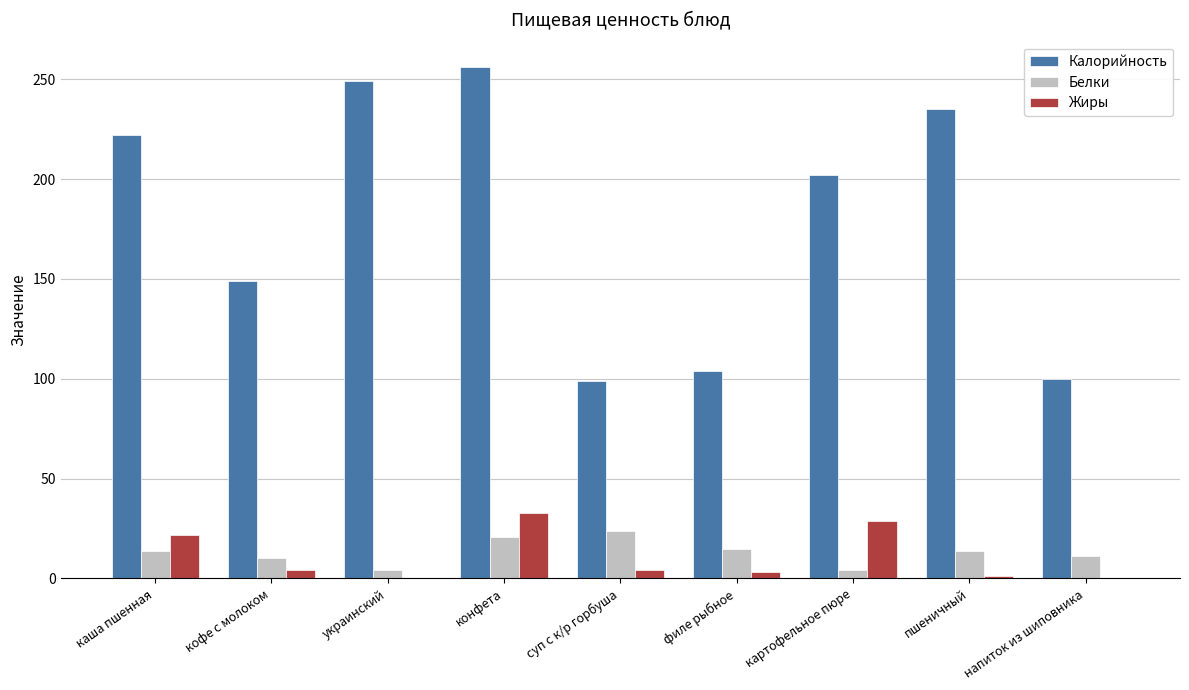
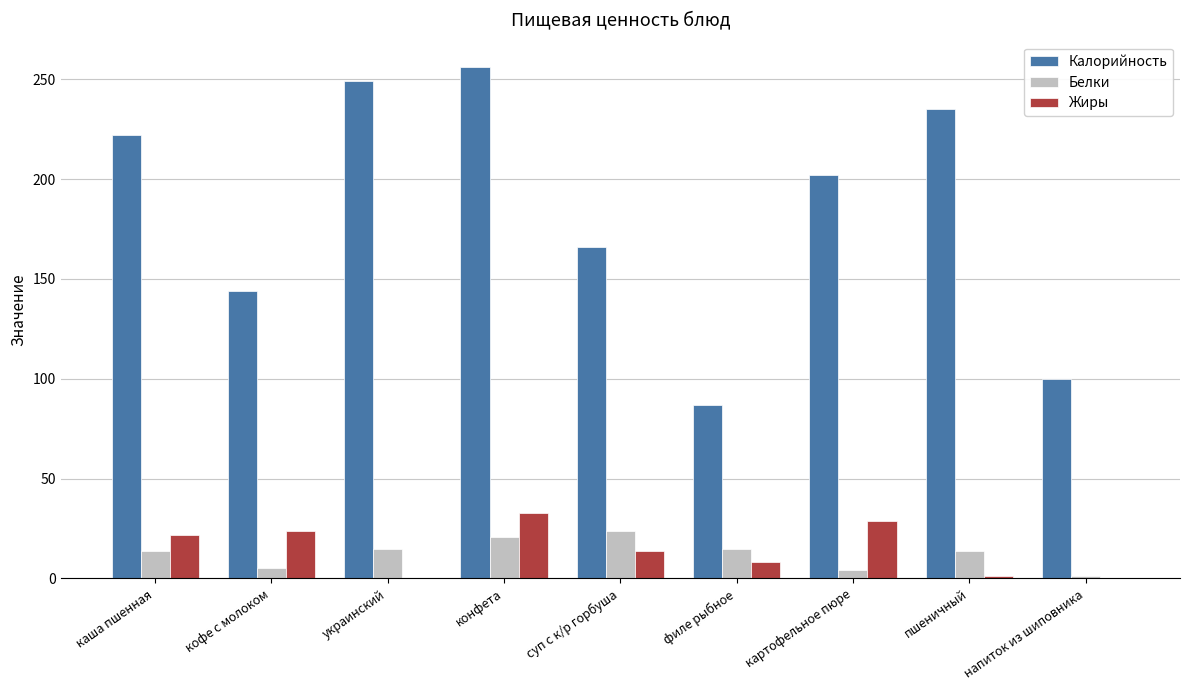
Калорийность, кофе с молоком: 149 -> 144
Белки, кофе с молоком: 10 -> 5
Жиры, кофе с молоком: 4 -> 24
Белки, украинский: 4 -> 15
Калорийность, суп с к/р горбуша: 99 -> 166
Жиры, суп с к/р горбуша: 4 -> 14
Калорийность, филе рыбное: 104 -> 87
Жиры, филе рыбное: 3 -> 8
Белки, напиток из шиповника: 11 -> 1
